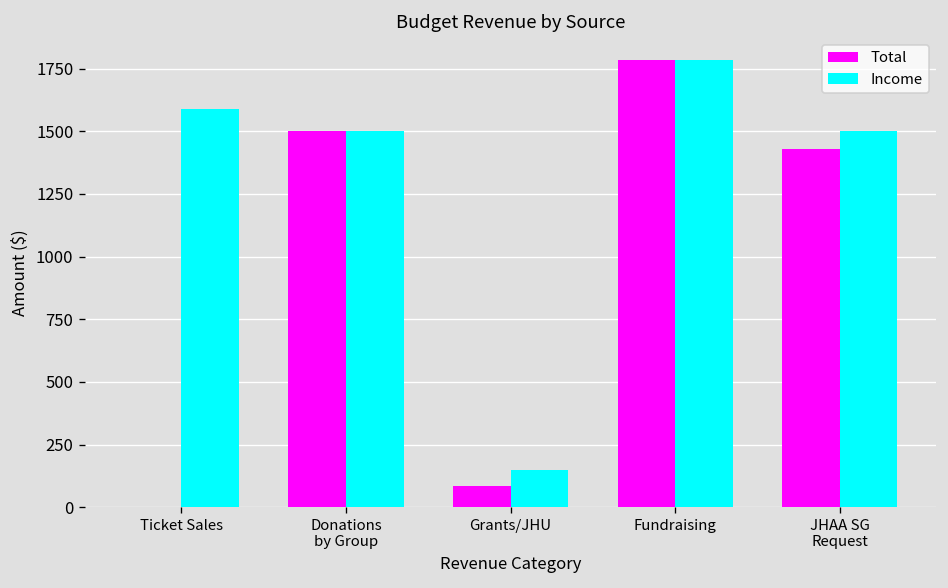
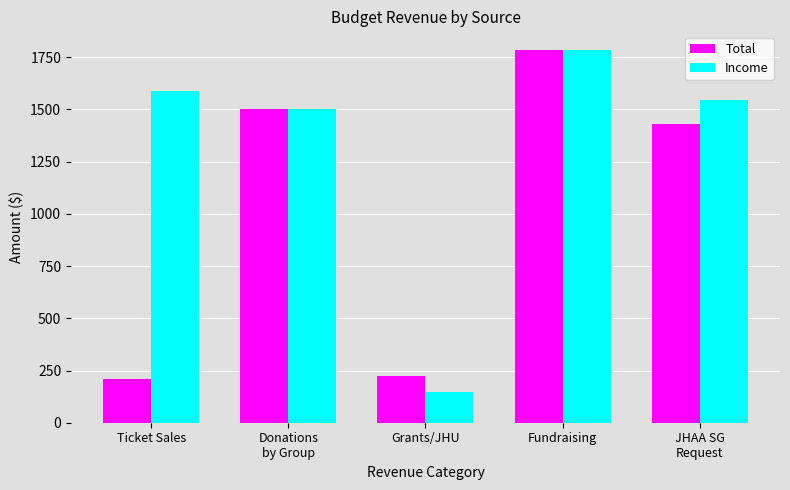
Total, Ticket Sales: 0 -> 210
Total, Grants/JHU: 80 -> 220
Income, JHAA SG Request: 1500 -> 1550
